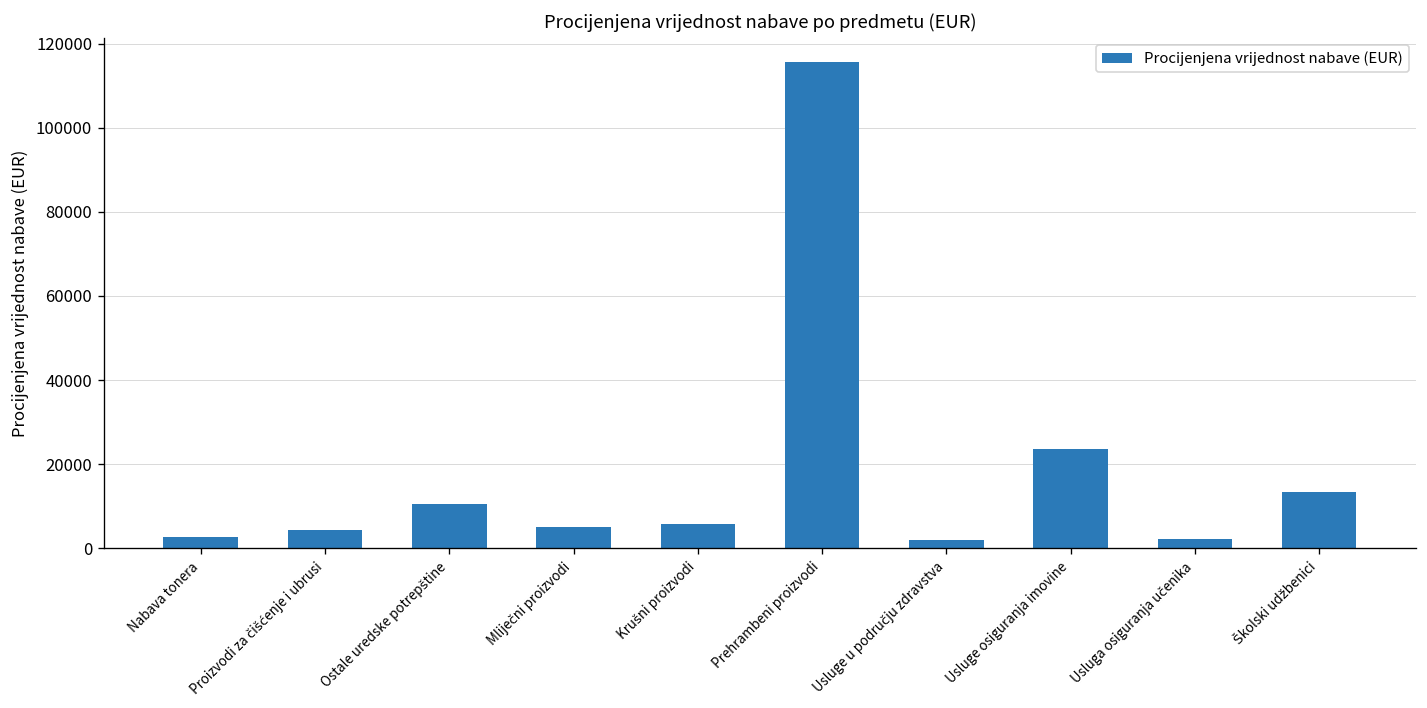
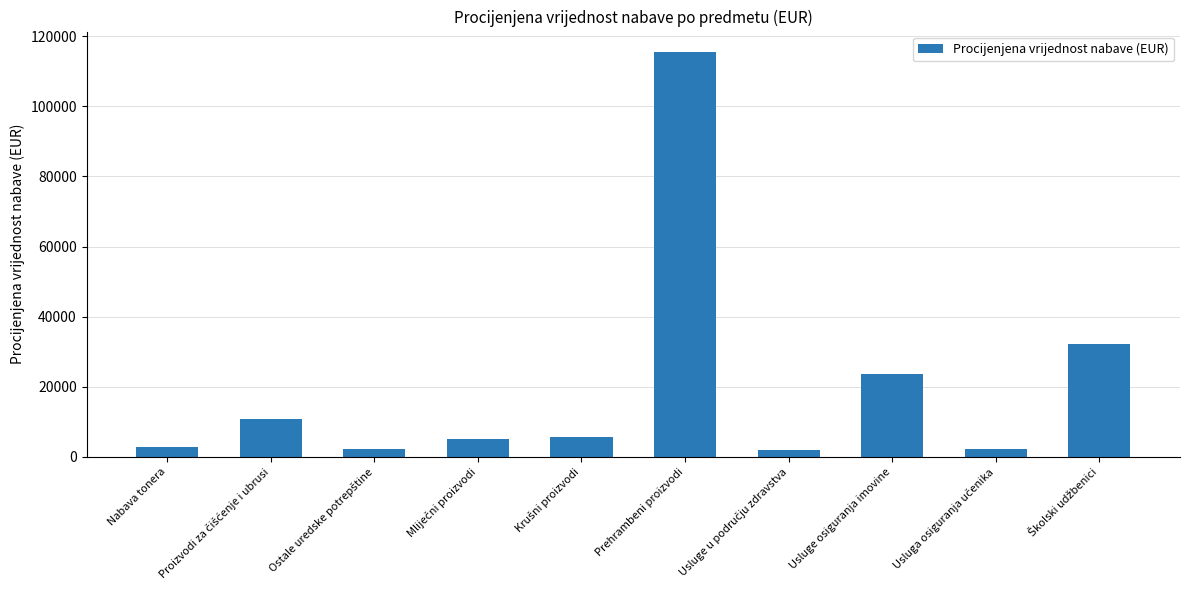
Proizvodi za čišćenje i ubrusi: 4000 -> 11000
Ostale uredske potrepštine: 10000 -> 2000
Školski udžbenici: 13000 -> 32000
